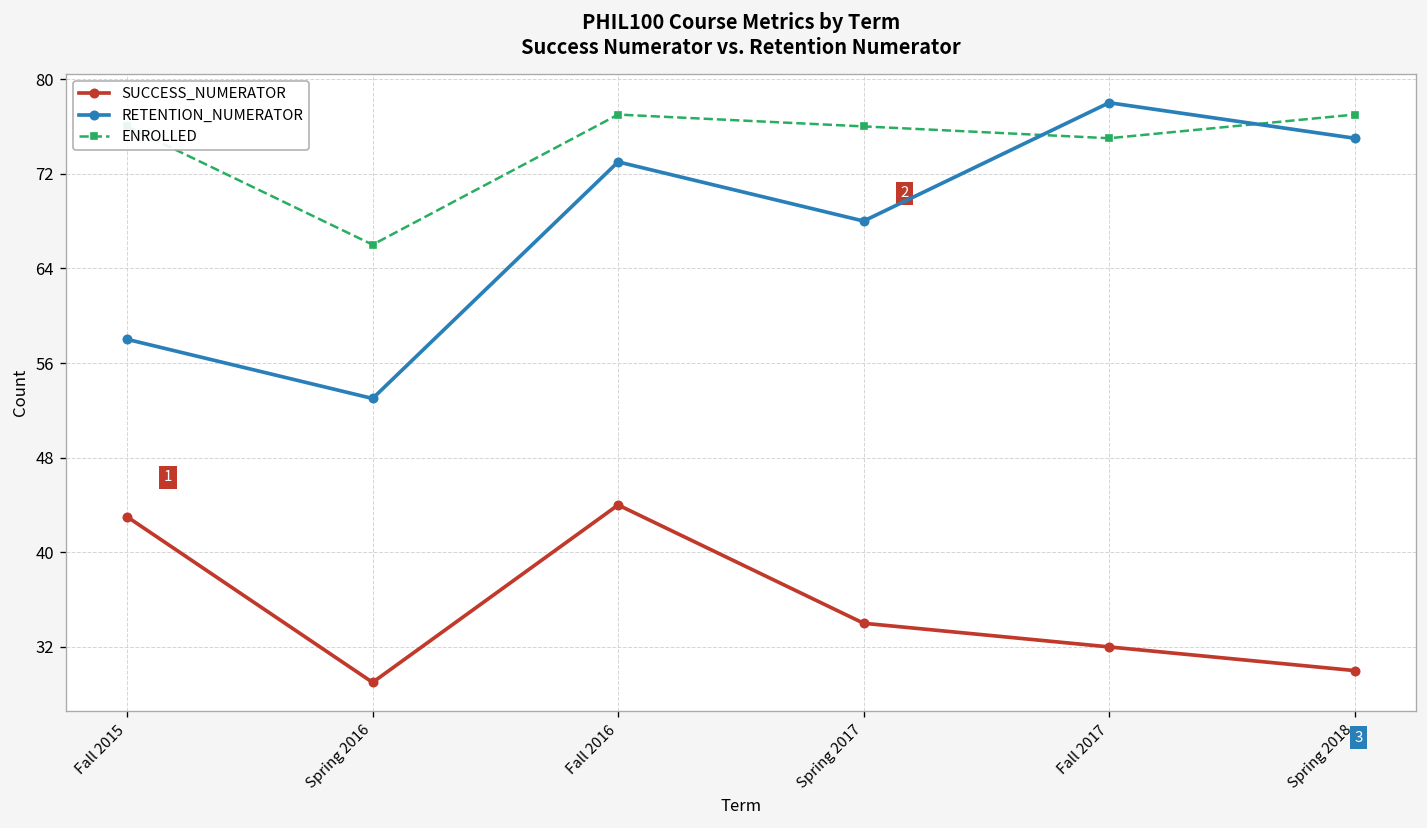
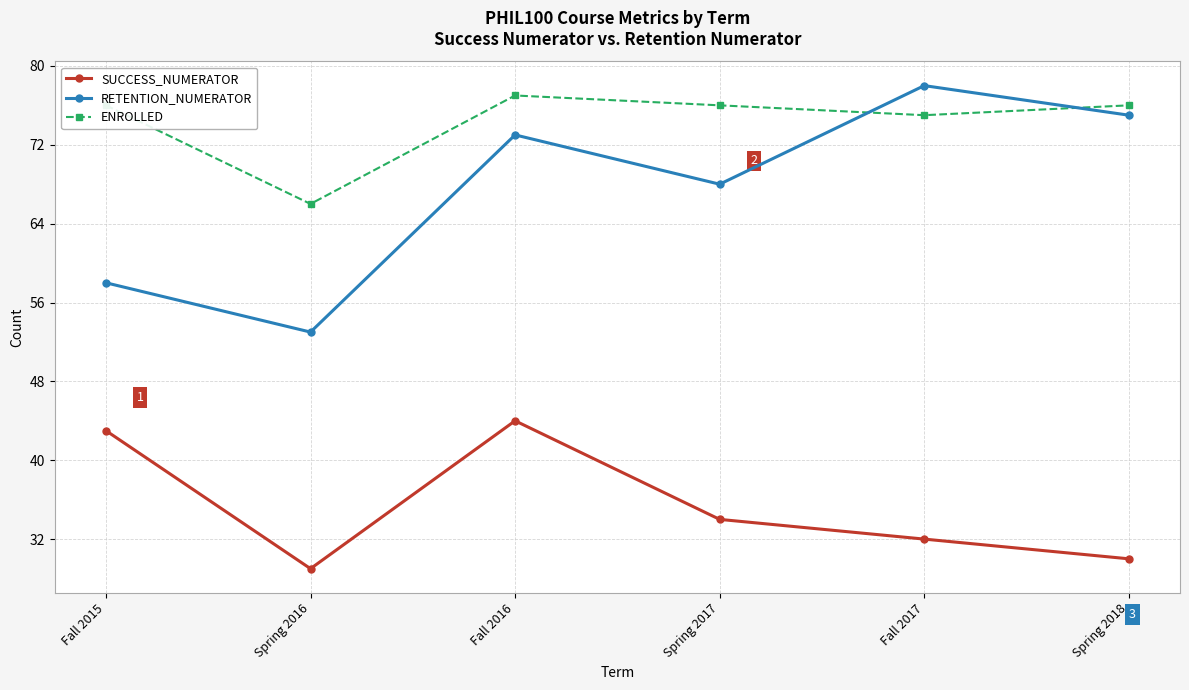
ENROLLED, Spring 2018: 77 -> 76
